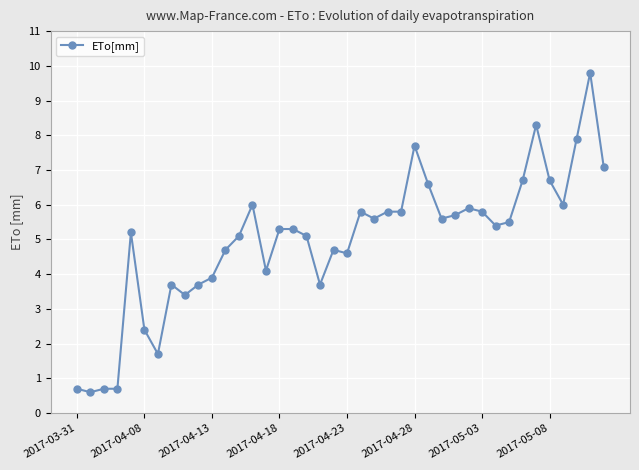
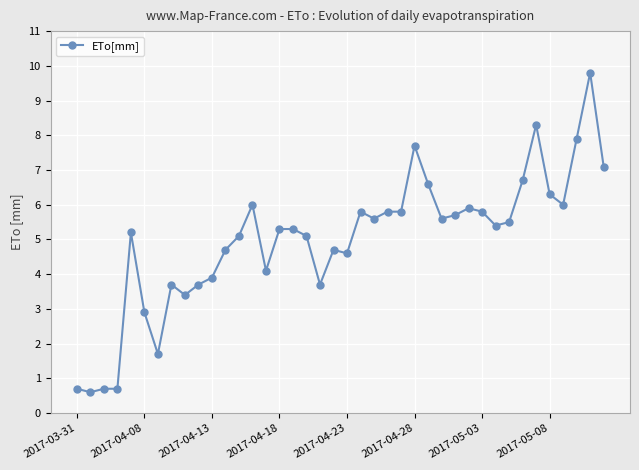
2017-04-08: 2.4 -> 2.9
2017-05-08: 6.7 -> 6.3
